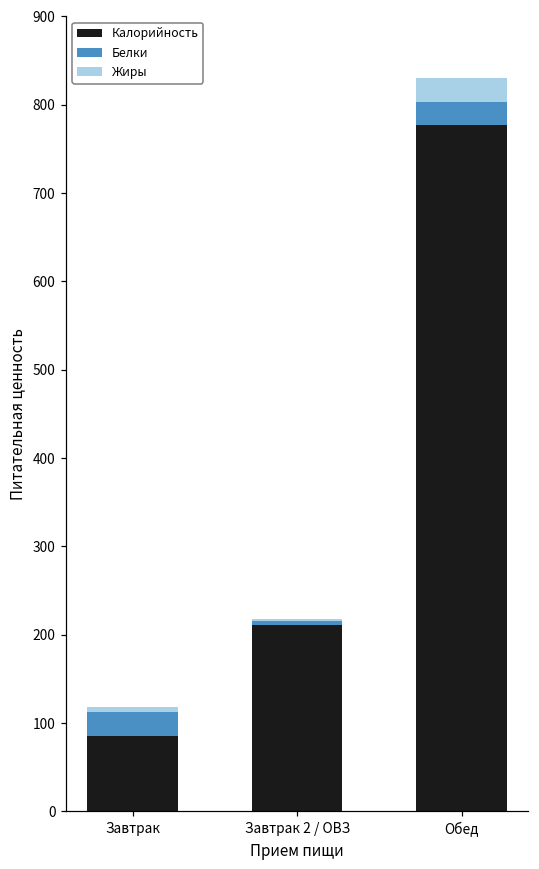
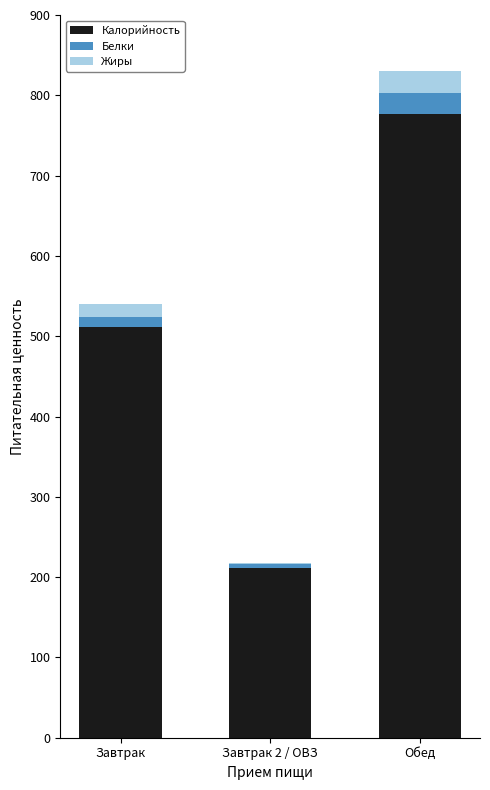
Калорийность, Завтрак: 90 -> 510
Белки, Завтрак: 30 -> 10
Жиры, Завтрак: 10 -> 20
